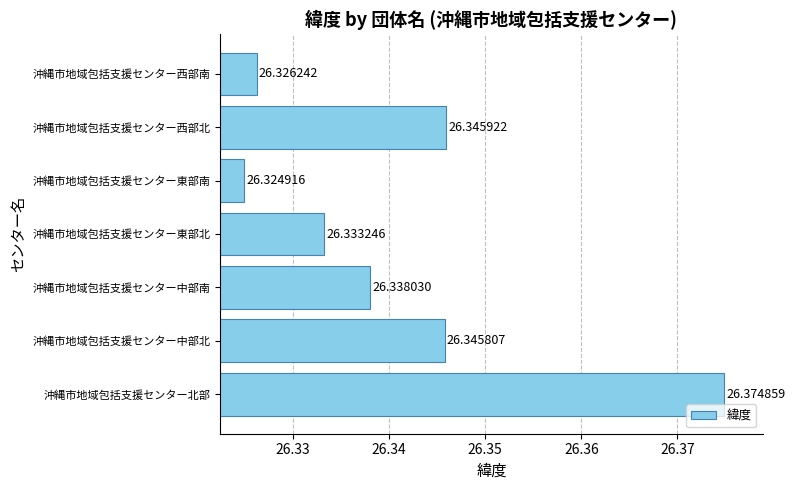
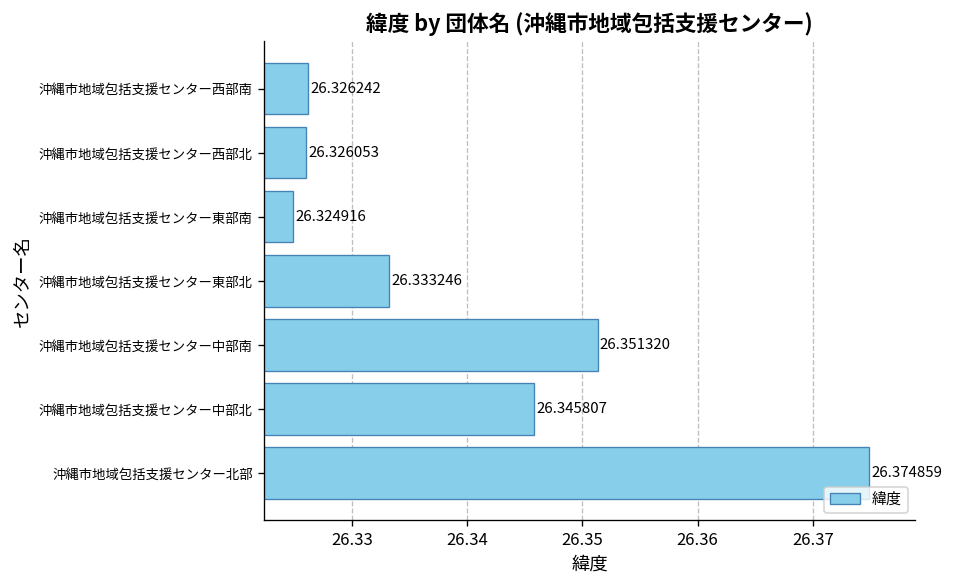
沖縄市地域包括支援センター西部北: 26.345922 -> 26.326053
沖縄市地域包括支援センター中部南: 26.338030 -> 26.351320
